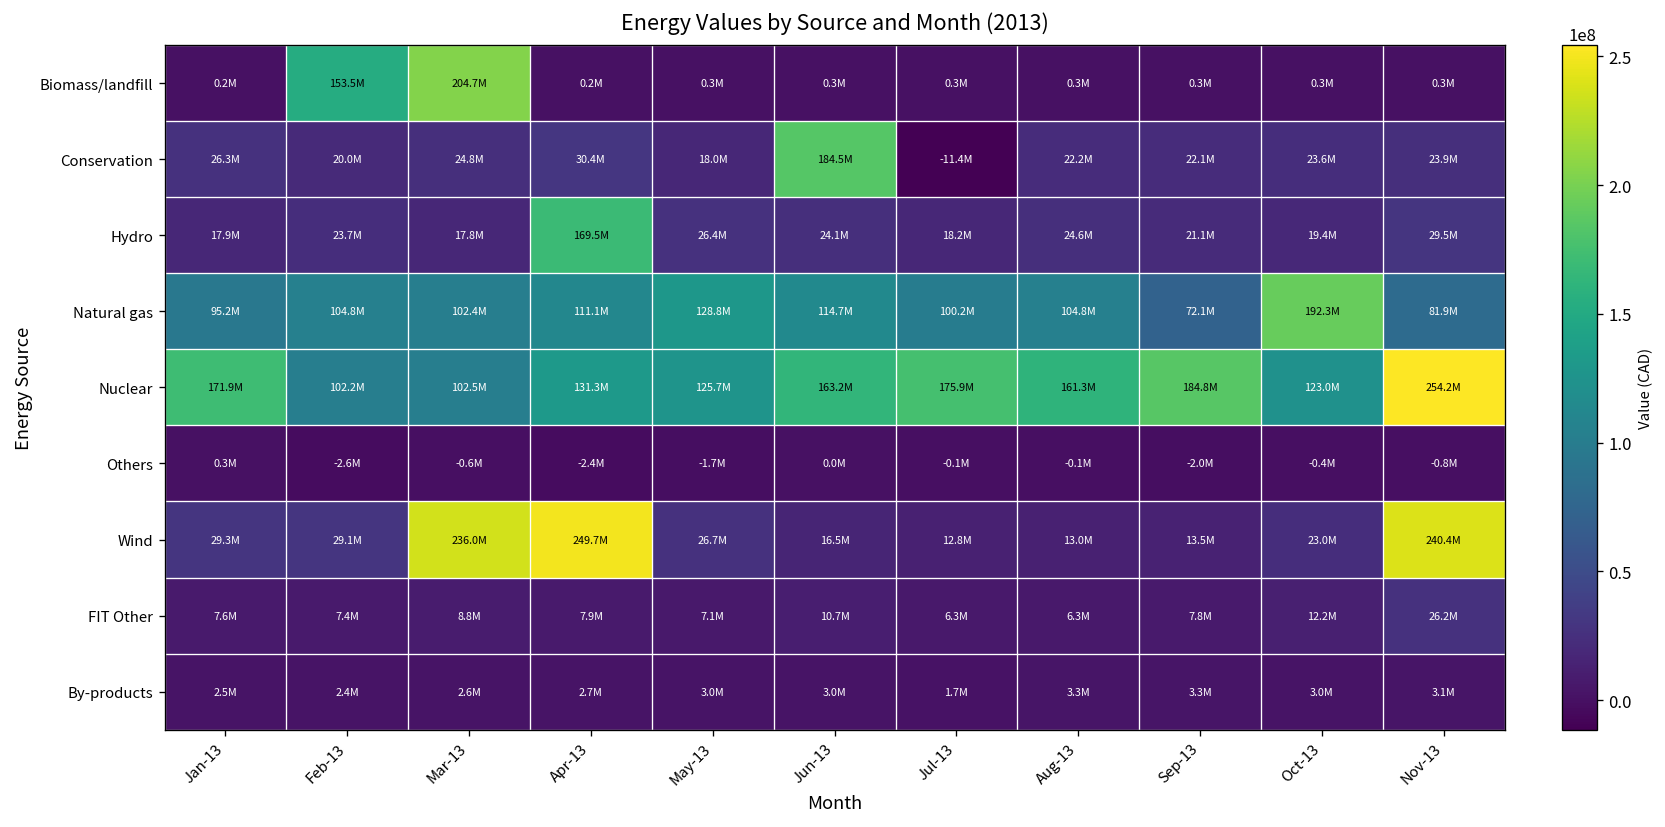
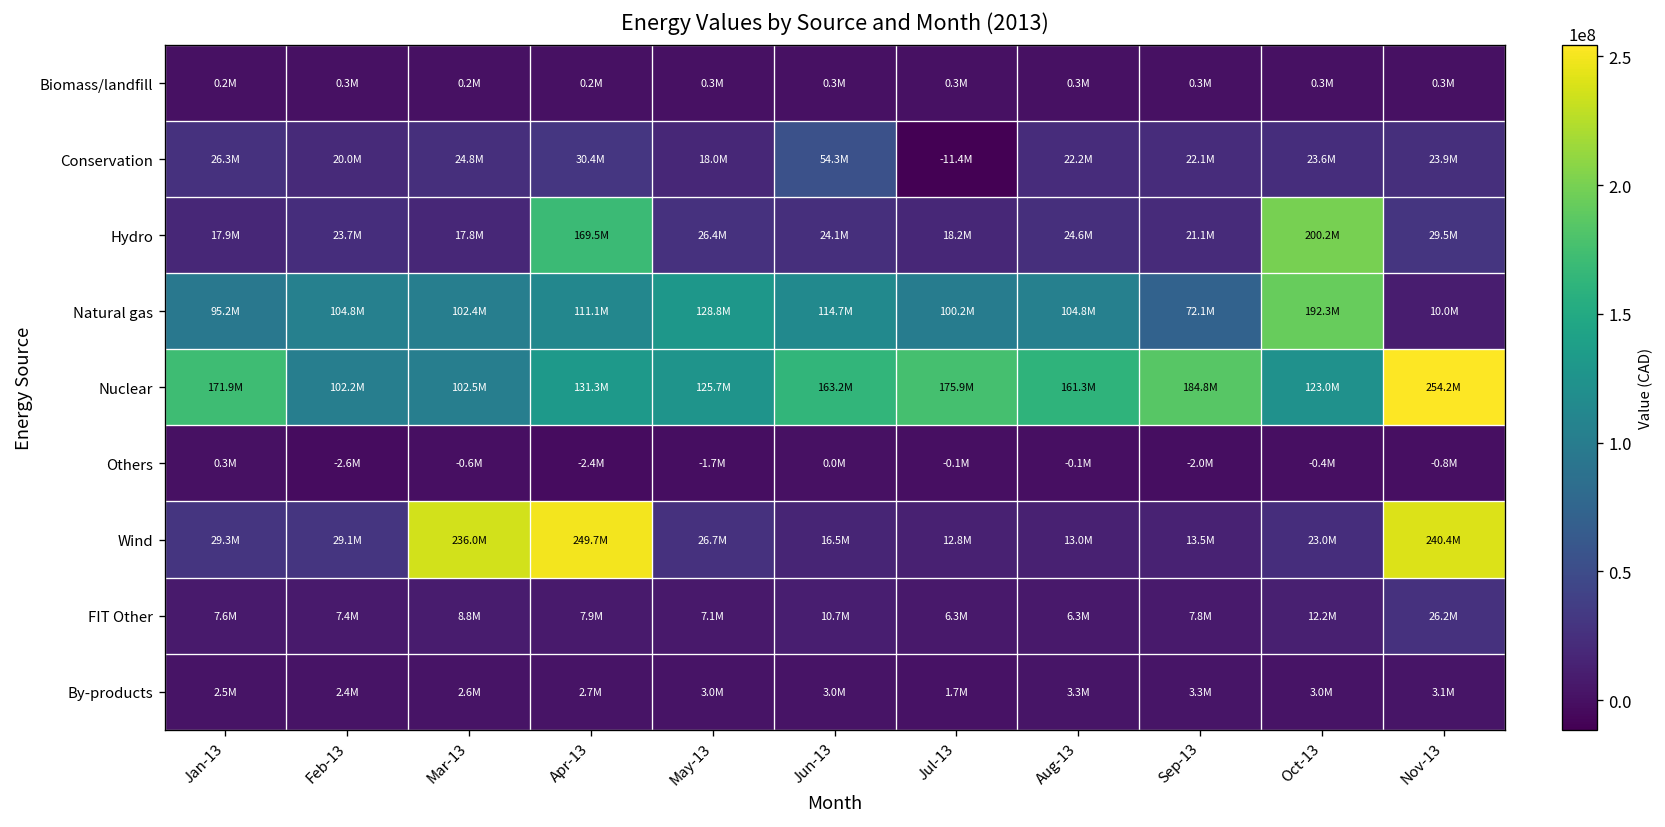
Biomass/landfill, Feb-13: 153.5M -> 0.3M
Biomass/landfill, Mar-13: 204.7M -> 0.2M
Conservation, Jun-13: 184.5M -> 54.3M
Hydro, Oct-13: 19.4M -> 200.2M
Natural gas, Nov-13: 81.9M -> 10.0M
